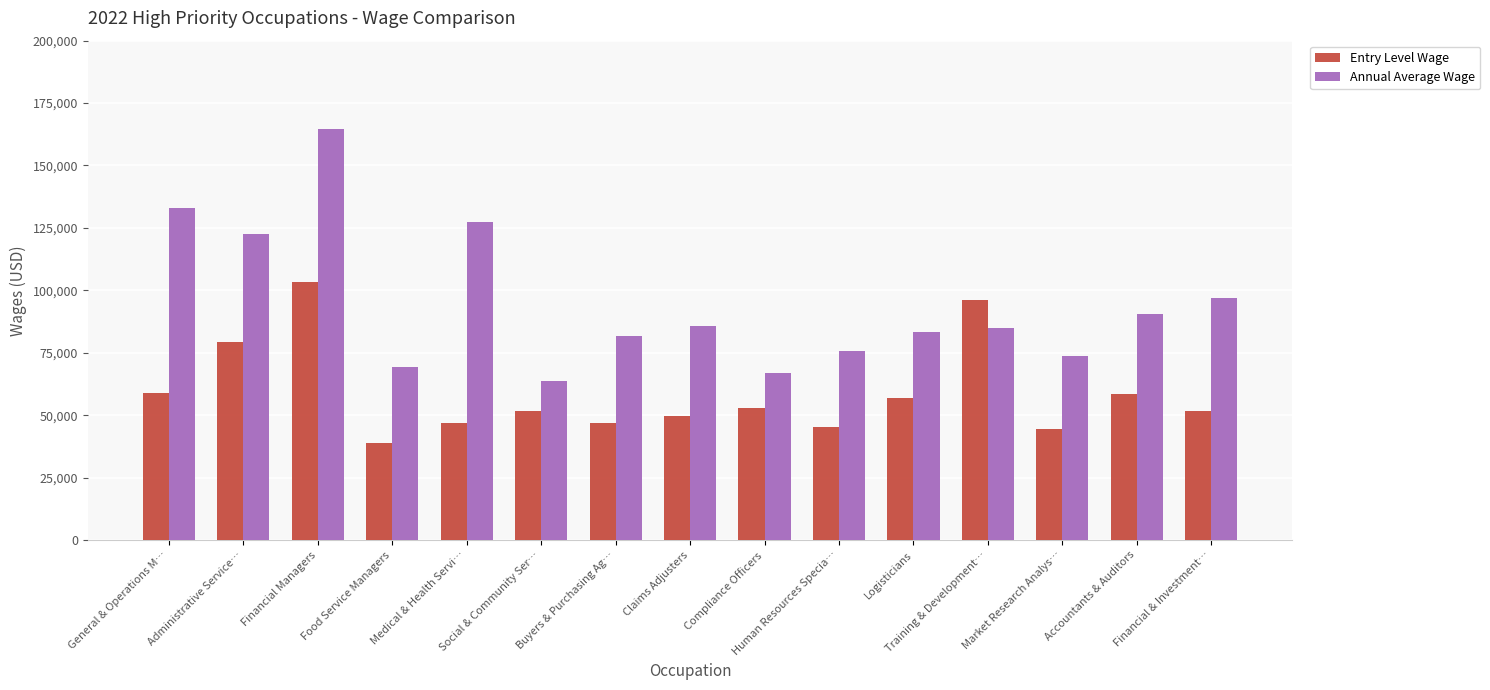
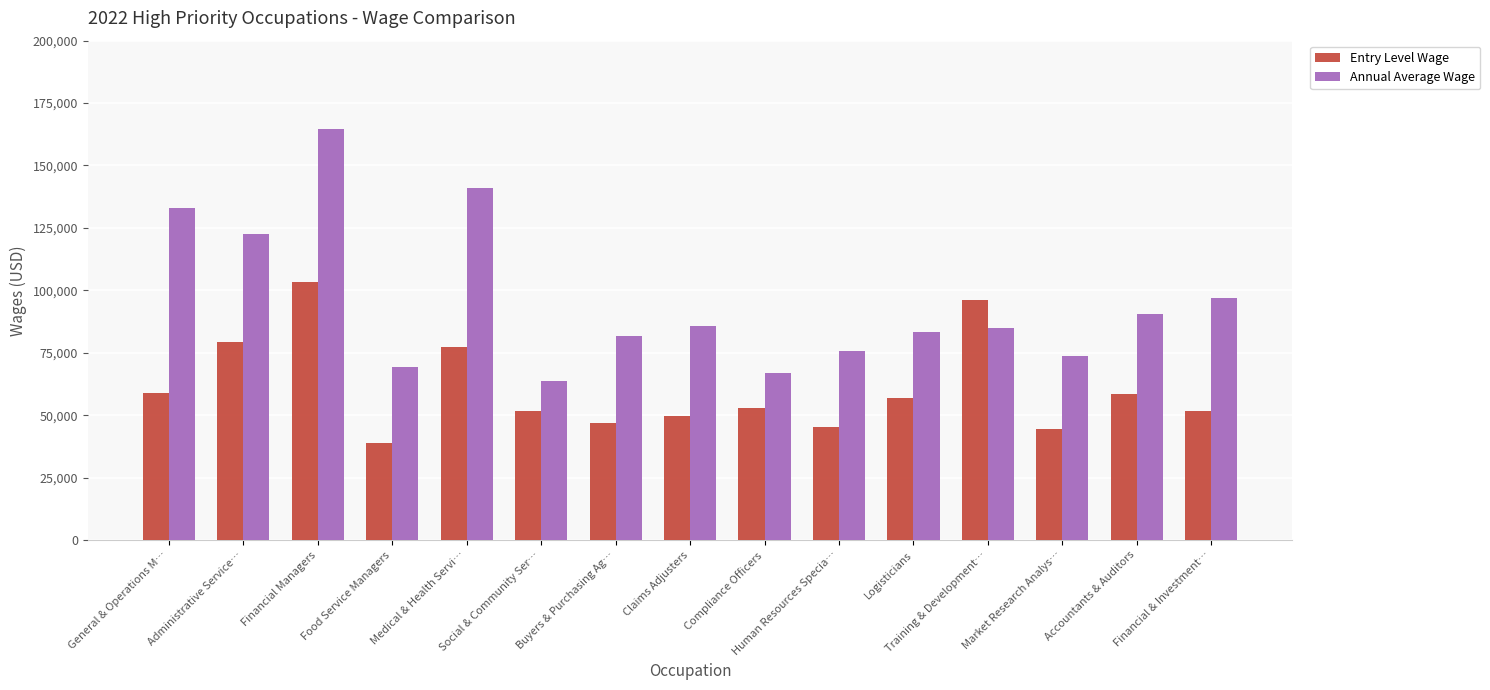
Entry Level Wage, Medical & Health Servi…: 47,000 -> 77,000
Annual Average Wage, Medical & Health Servi…: 127,000 -> 141,000
